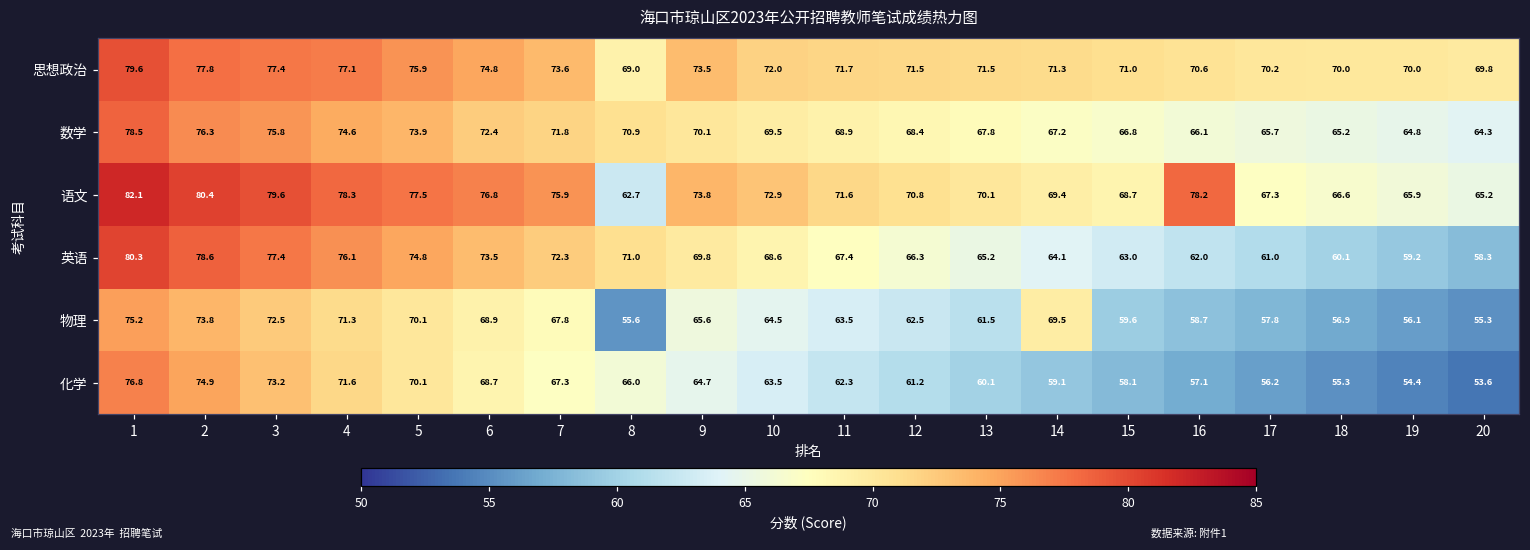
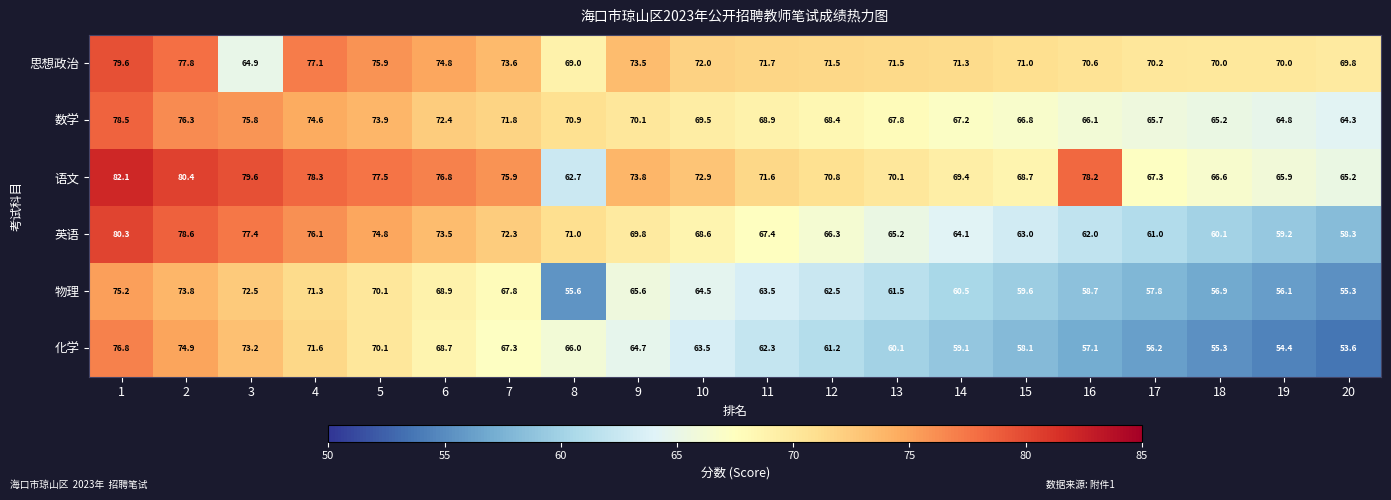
思想政治, 3: 77.4 -> 64.9
物理, 14: 69.5 -> 60.5
